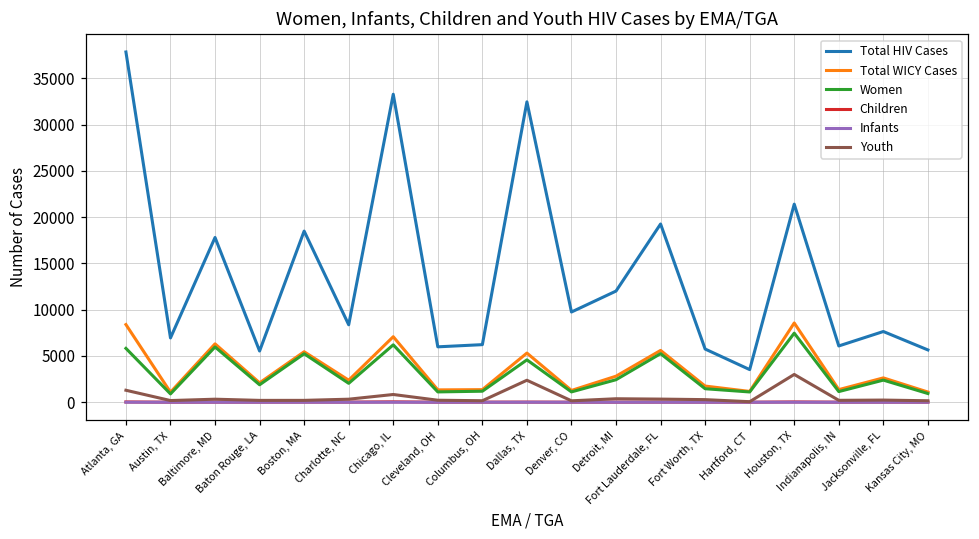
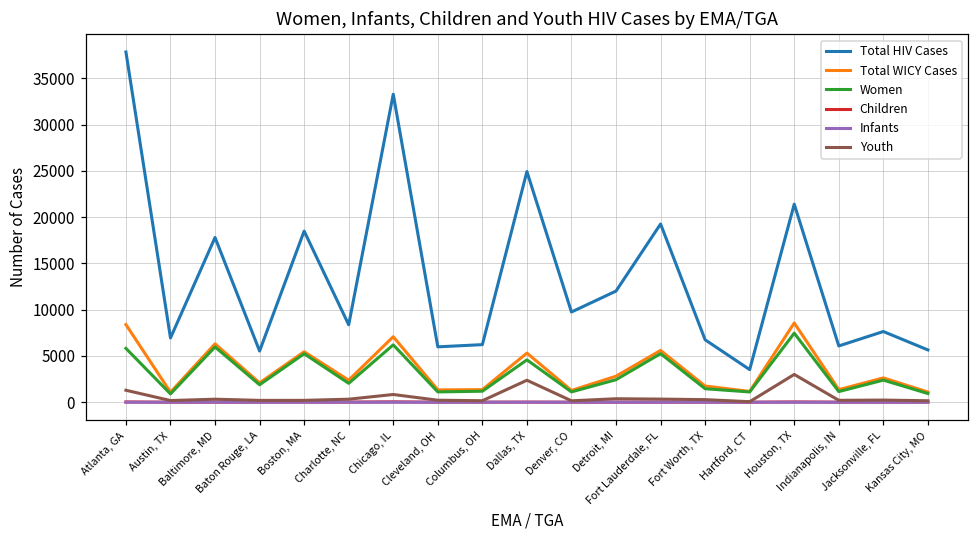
Total HIV Cases, Dallas, TX: 32000 -> 25000
Total HIV Cases, Fort Worth, TX: 6000 -> 7000
